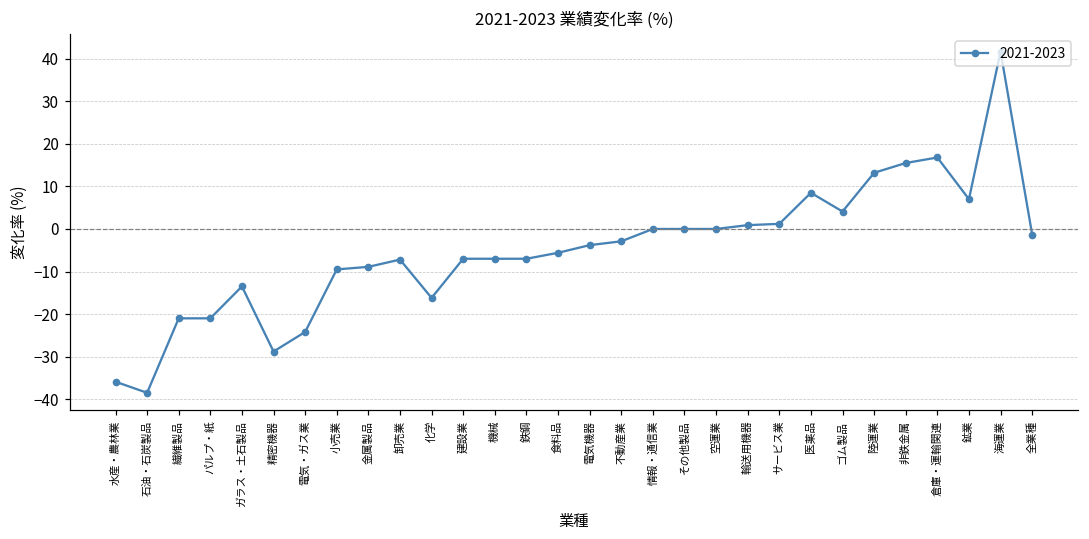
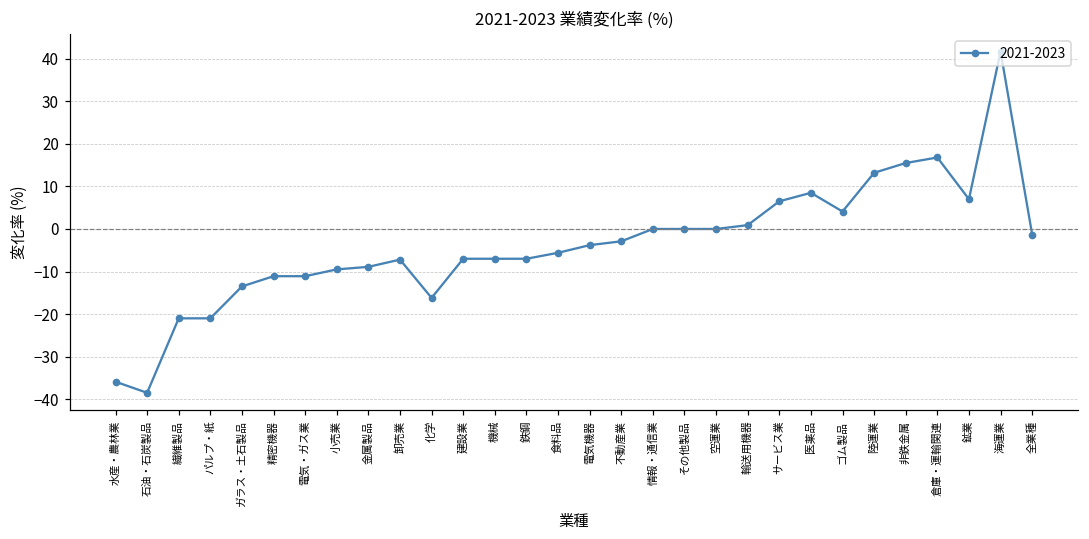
精密機器: -29 -> -11
電気・ガス業: -24 -> -11
サービス業: 1 -> 7
